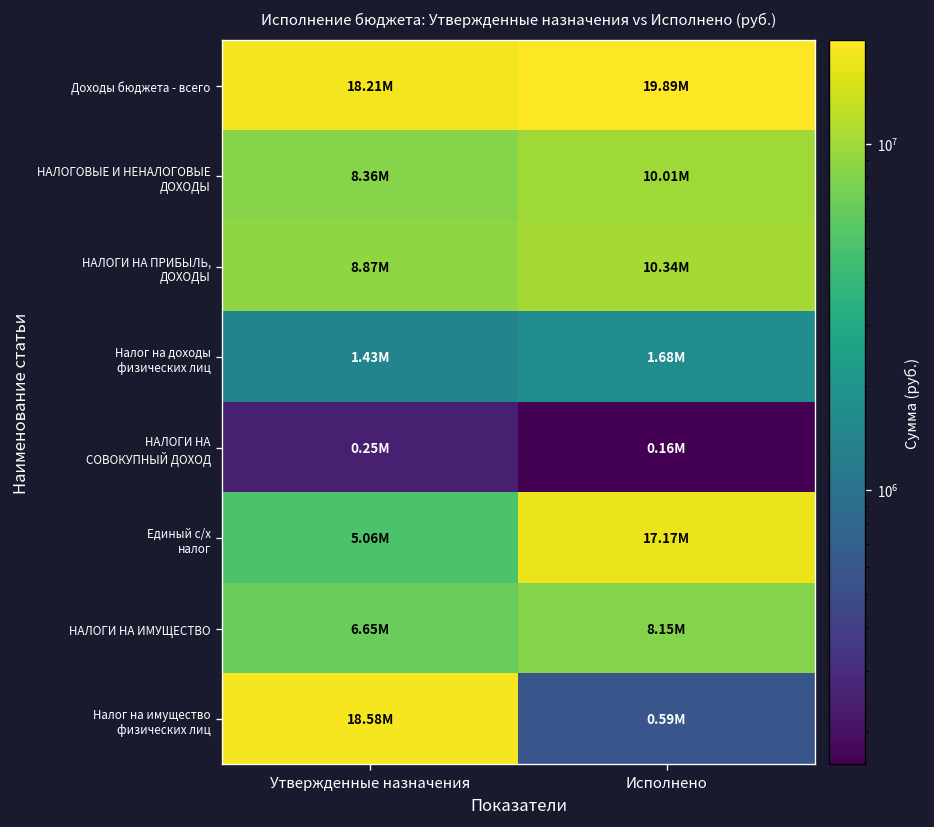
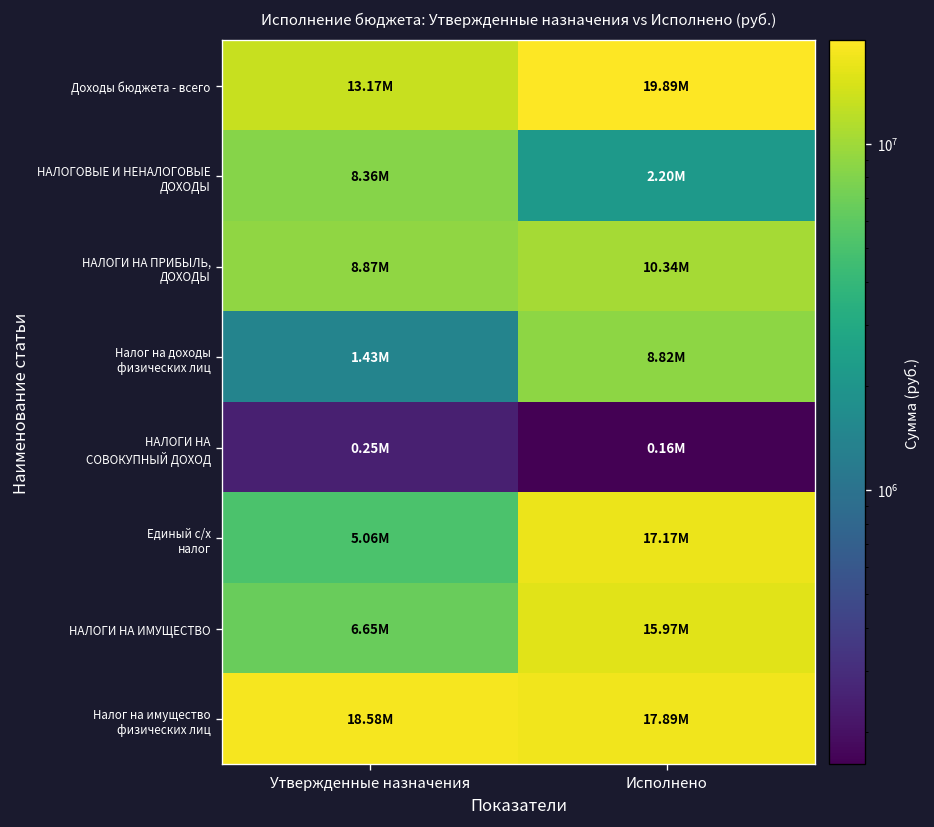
Доходы бюджета - всего, Утвержденные назначения: 18.21M -> 13.17M
НАЛОГОВЫЕ И НЕНАЛОГОВЫЕ ДОХОДЫ, Исполнено: 10.01M -> 2.20M
Налог на доходы физических лиц, Исполнено: 1.68M -> 8.82M
НАЛОГИ НА ИМУЩЕСТВО, Исполнено: 8.15M -> 15.97M
Налог на имущество физических лиц, Исполнено: 0.59M -> 17.89M
